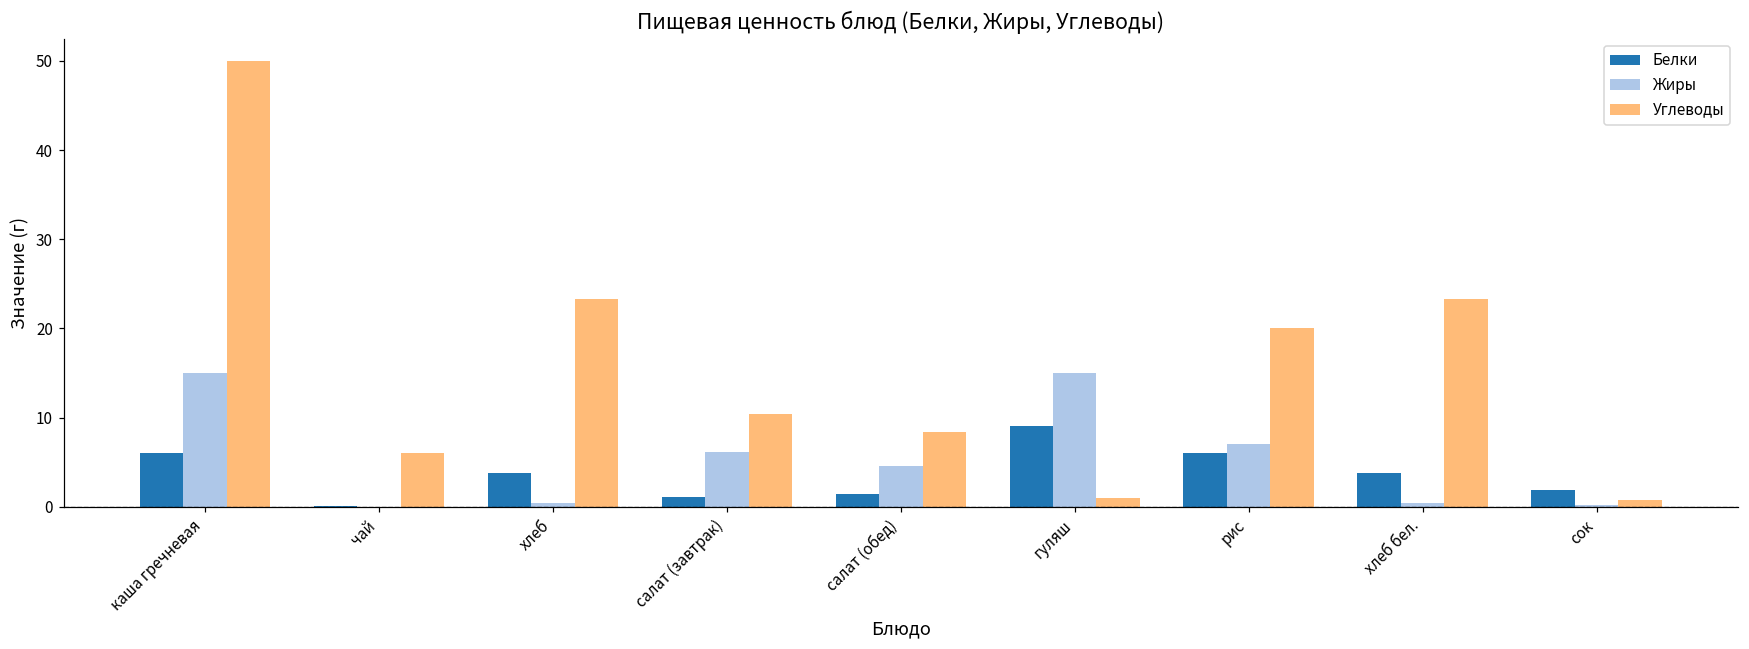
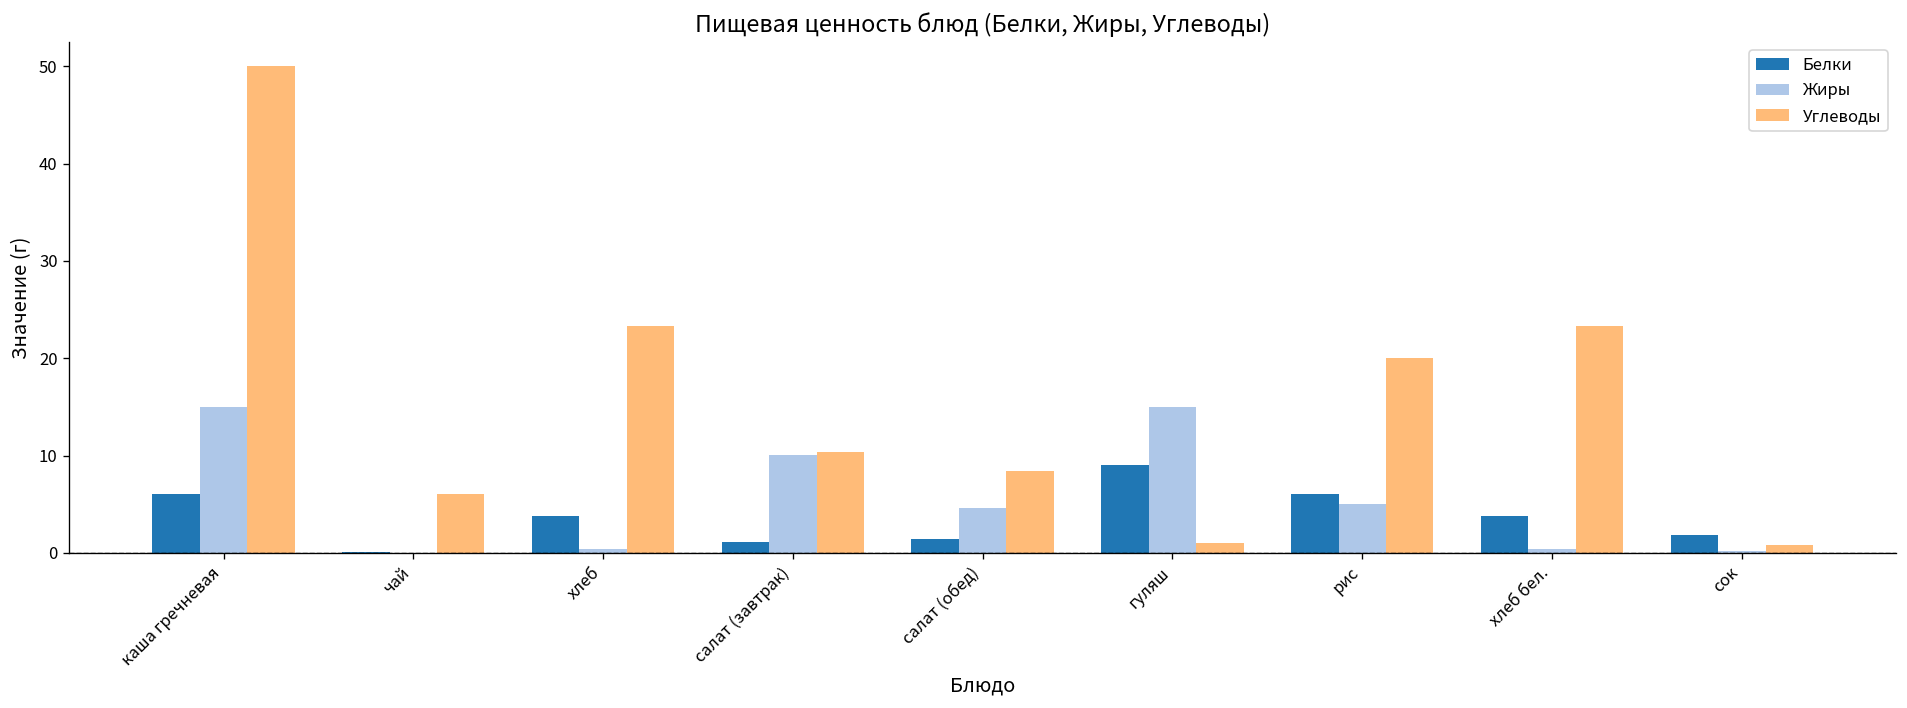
Жиры, салат (завтрак): 6 -> 10
Жиры, рис: 7 -> 5
